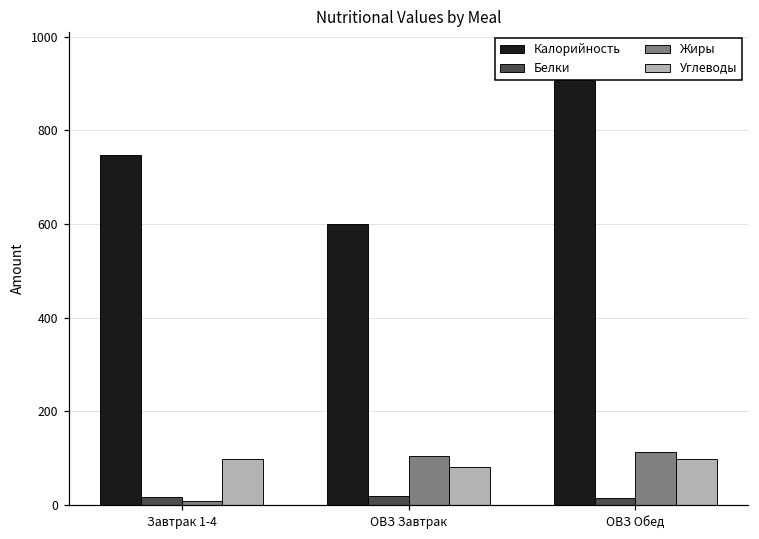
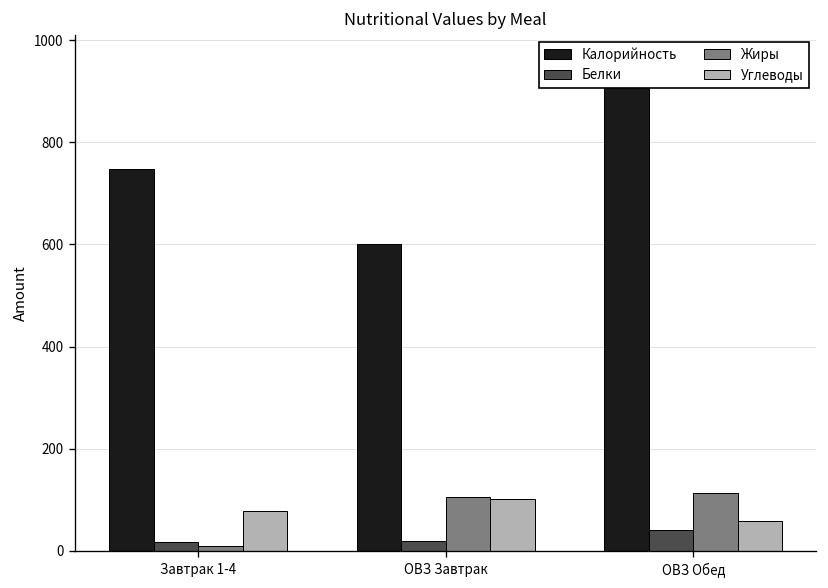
Углеводы, Завтрак 1-4: 100 -> 80
Углеводы, ОВЗ Завтрак: 80 -> 100
Белки, ОВЗ Обед: 10 -> 40
Углеводы, ОВЗ Обед: 100 -> 60
